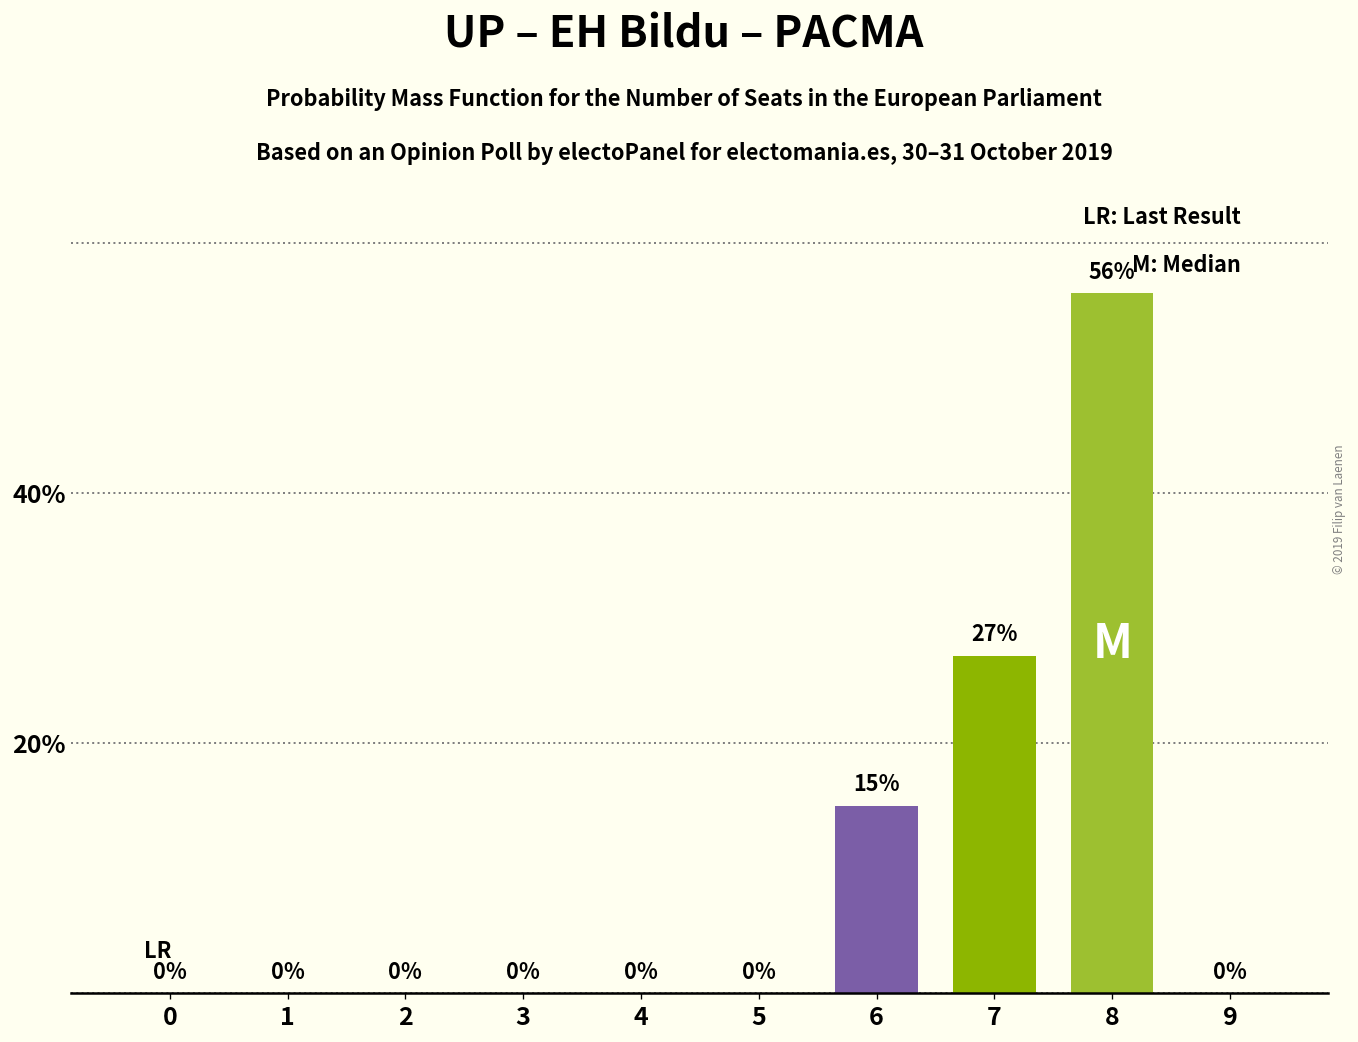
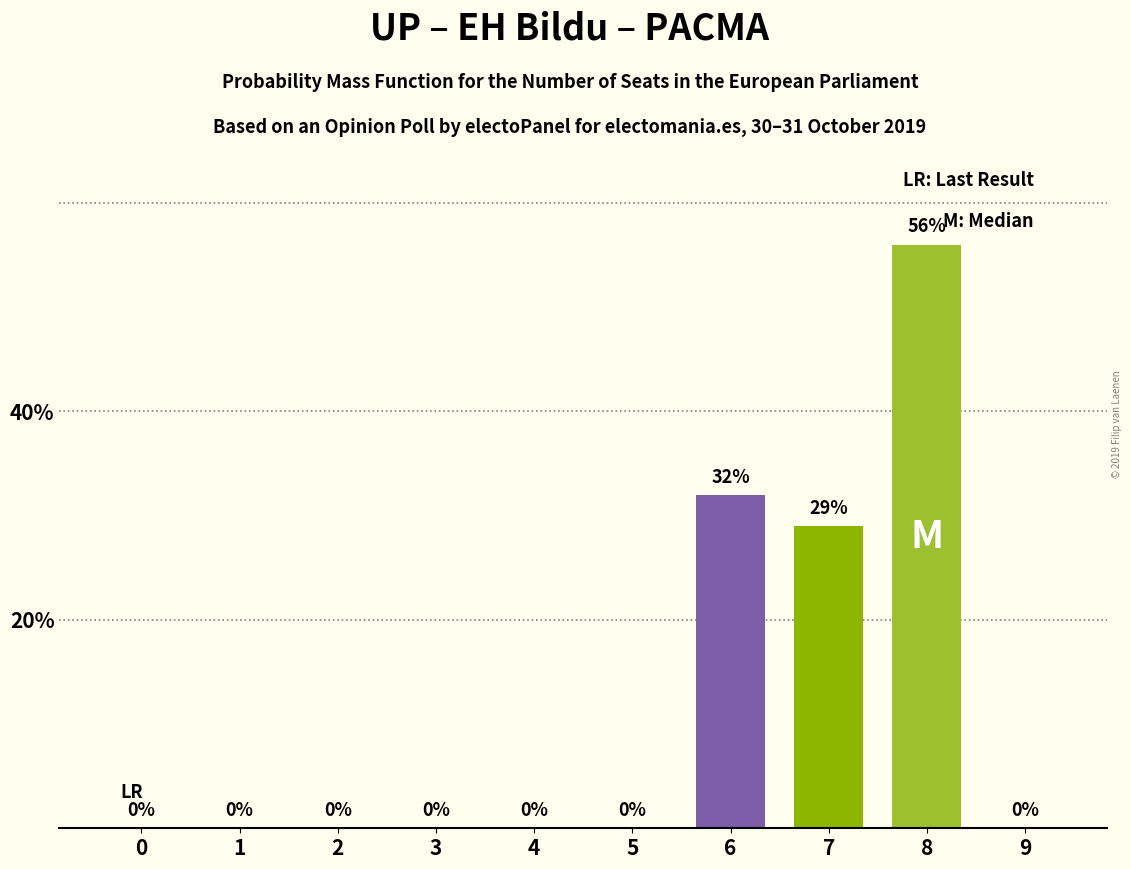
6: 15% -> 32%
7: 27% -> 29%
